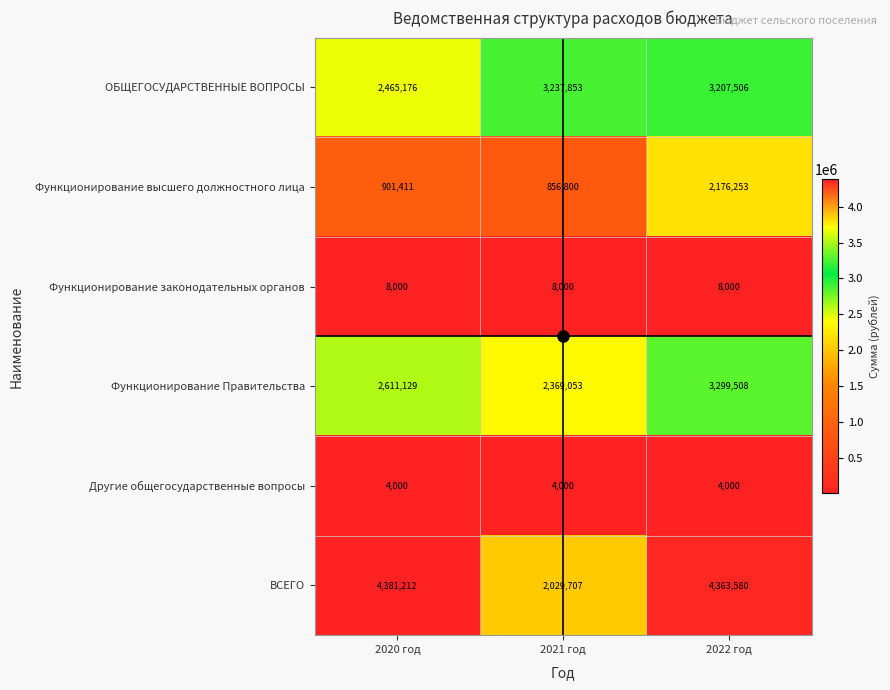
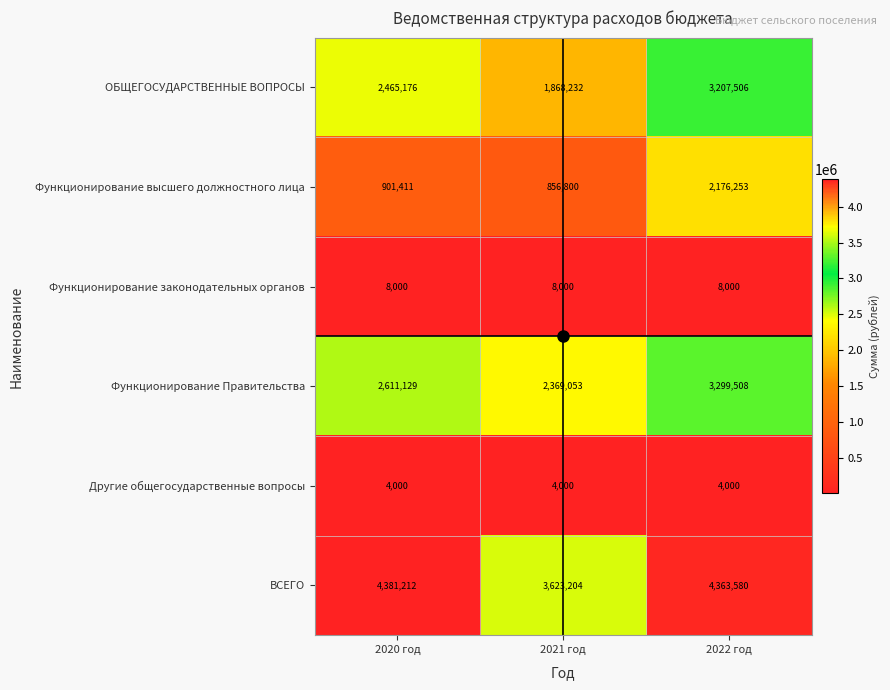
ОБЩЕГОСУДАРСТВЕННЫЕ ВОПРОСЫ, 2021 год: 3,237,853 -> 1,868,232
ВСЕГО, 2021 год: 2,029,707 -> 3,623,204
